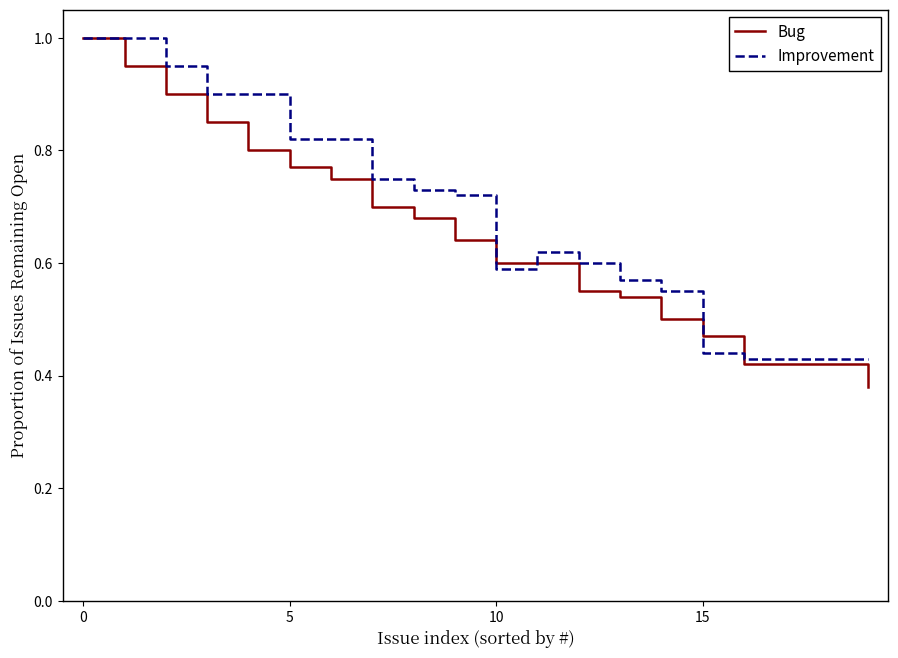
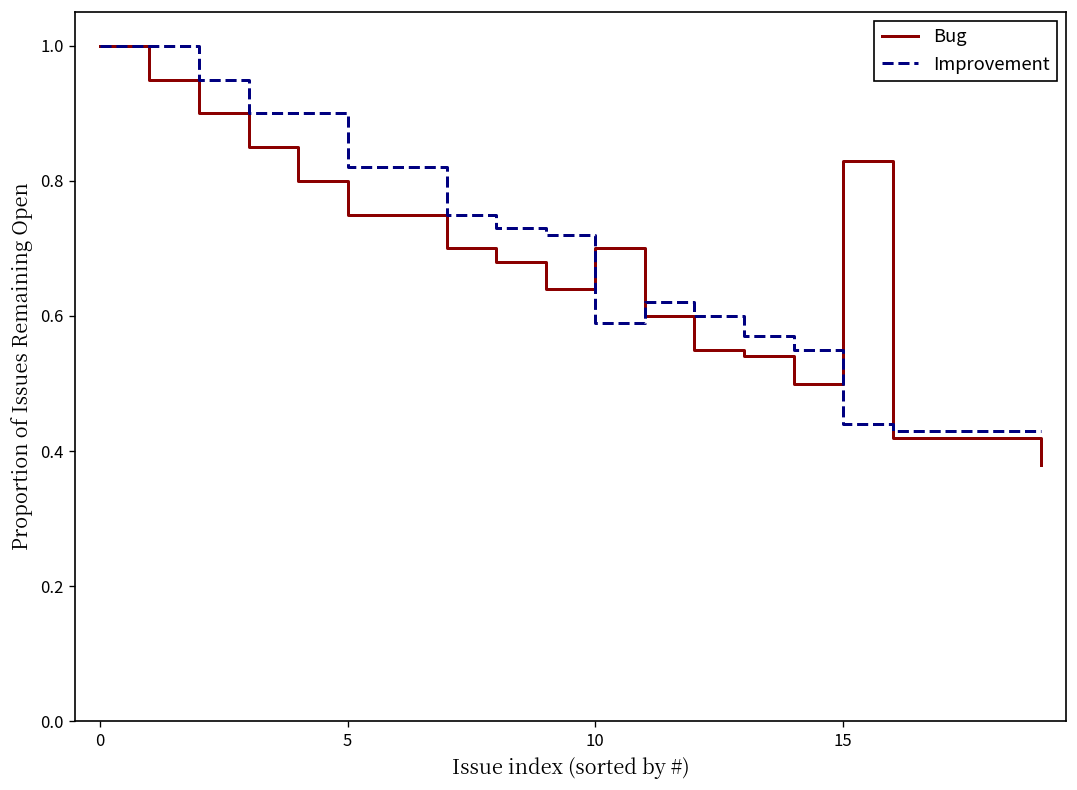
Bug, 5: 0.77 -> 0.75
Bug, 10: 0.6 -> 0.7
Bug, 15: 0.47 -> 0.83
